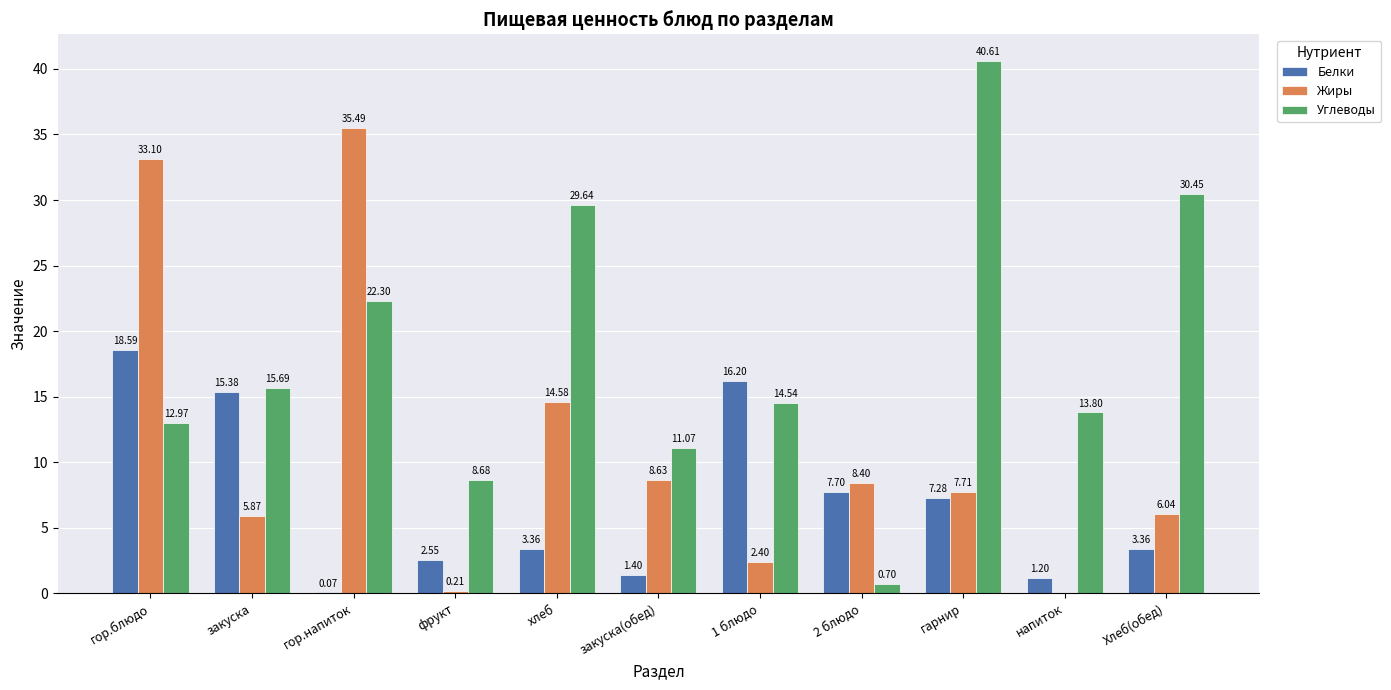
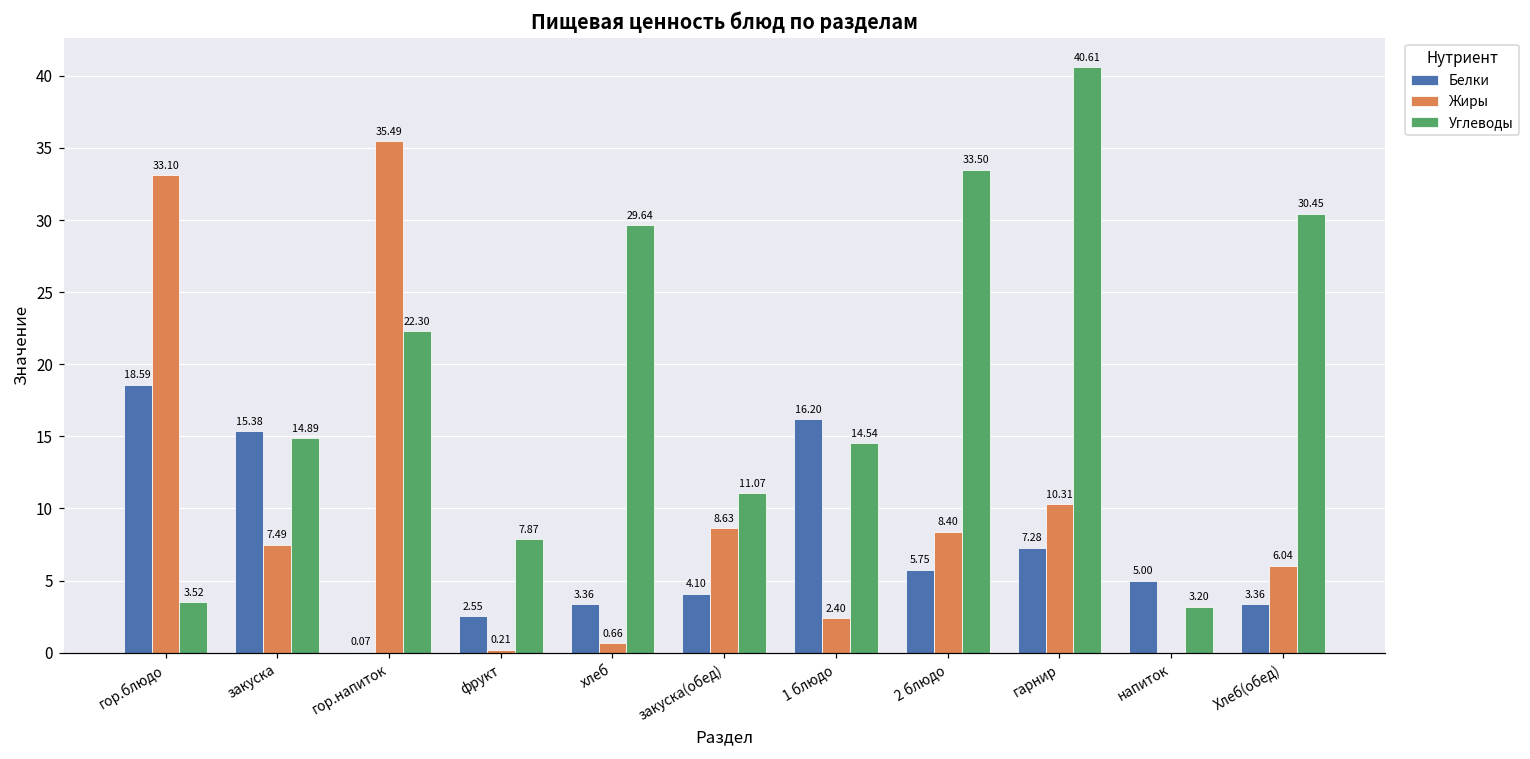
Углеводы, гор.блюдо: 12.97 -> 3.52
Жиры, закуска: 5.87 -> 7.49
Углеводы, закуска: 15.69 -> 14.89
Углеводы, фрукт: 8.68 -> 7.87
Жиры, хлеб: 14.58 -> 0.66
Белки, закуска(обед): 1.40 -> 4.10
Белки, 2 блюдо: 7.70 -> 5.75
Углеводы, 2 блюдо: 0.70 -> 33.50
Жиры, гарнир: 7.71 -> 10.31
Белки, напиток: 1.20 -> 5.00
Углеводы, напиток: 13.80 -> 3.20
